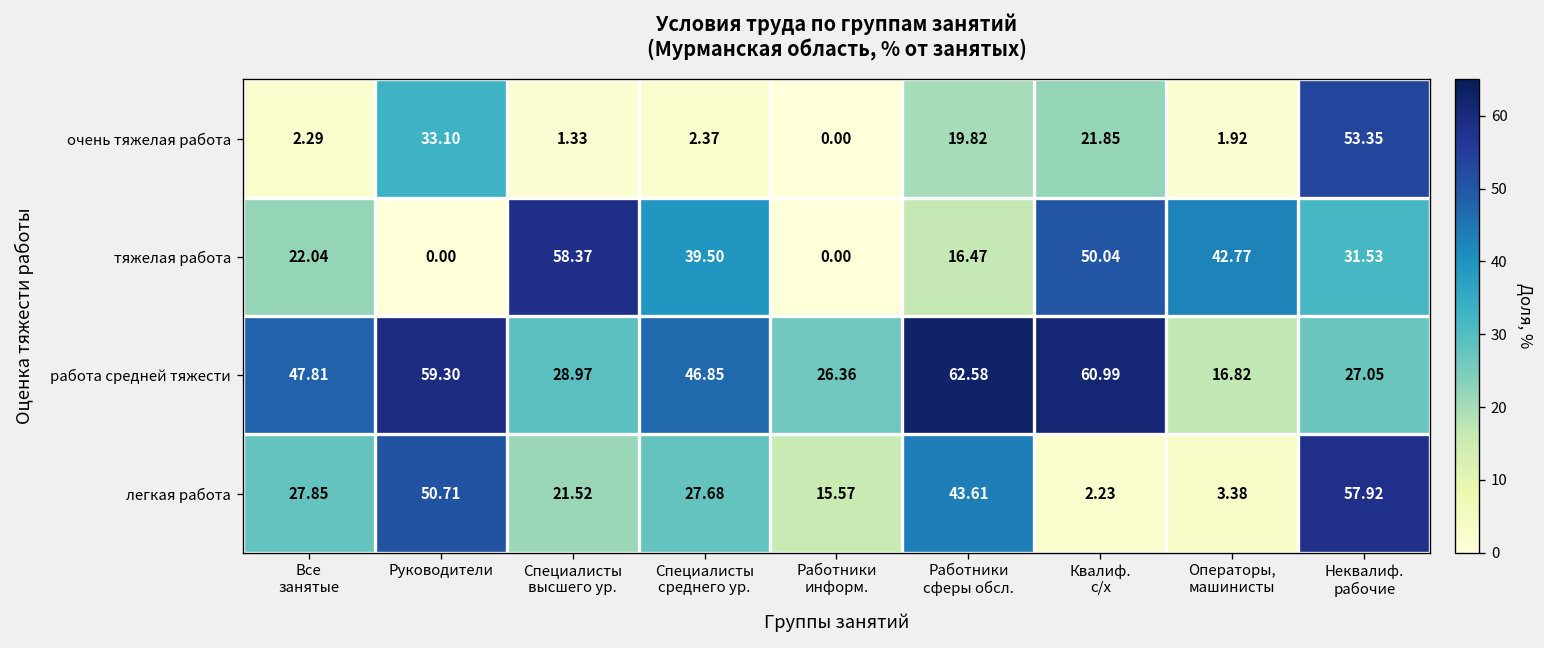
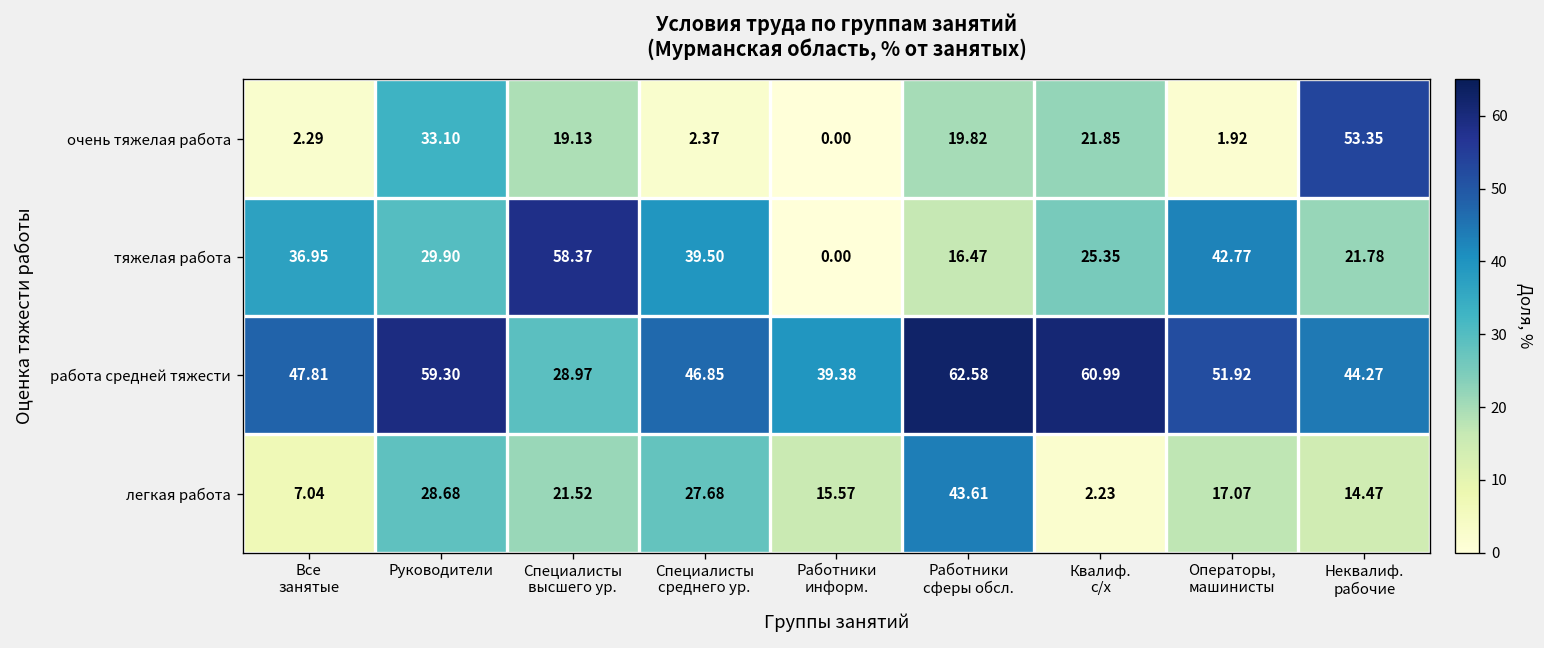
очень тяжелая работа, Специалисты высшего ур.: 1.33 -> 19.13
тяжелая работа, Все занятые: 22.04 -> 36.95
тяжелая работа, Руководители: 0.00 -> 29.90
тяжелая работа, Квалиф. с/х: 50.04 -> 25.35
тяжелая работа, Неквалиф. рабочие: 31.53 -> 21.78
работа средней тяжести, Работники информ.: 26.36 -> 39.38
работа средней тяжести, Операторы, машинисты: 16.82 -> 51.92
работа средней тяжести, Неквалиф. рабочие: 27.05 -> 44.27
легкая работа, Все занятые: 27.85 -> 7.04
легкая работа, Руководители: 50.71 -> 28.68
легкая работа, Операторы, машинисты: 3.38 -> 17.07
легкая работа, Неквалиф. рабочие: 57.92 -> 14.47
